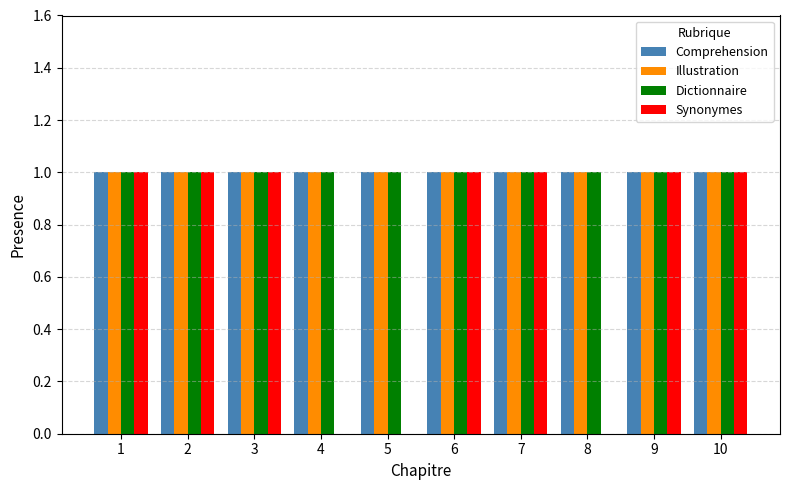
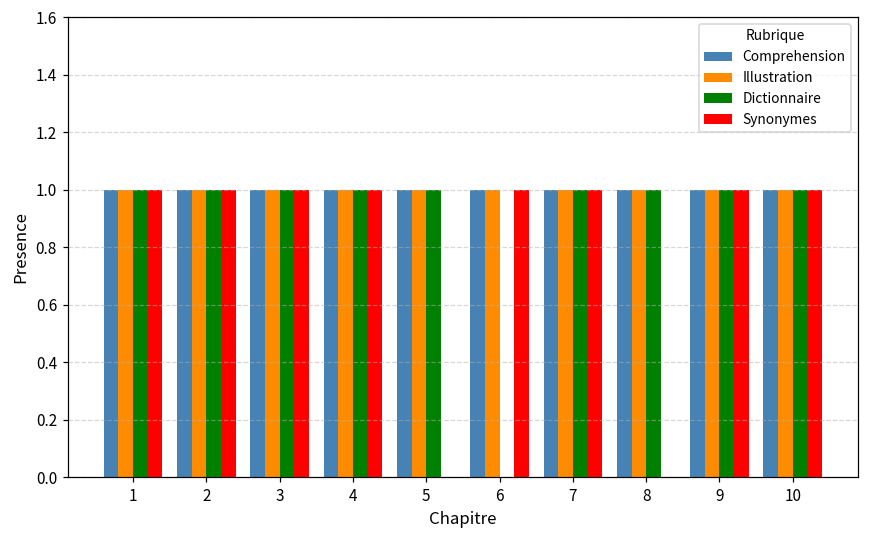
Synonymes, 4: 0 -> 1
Dictionnaire, 6: 1 -> 0
